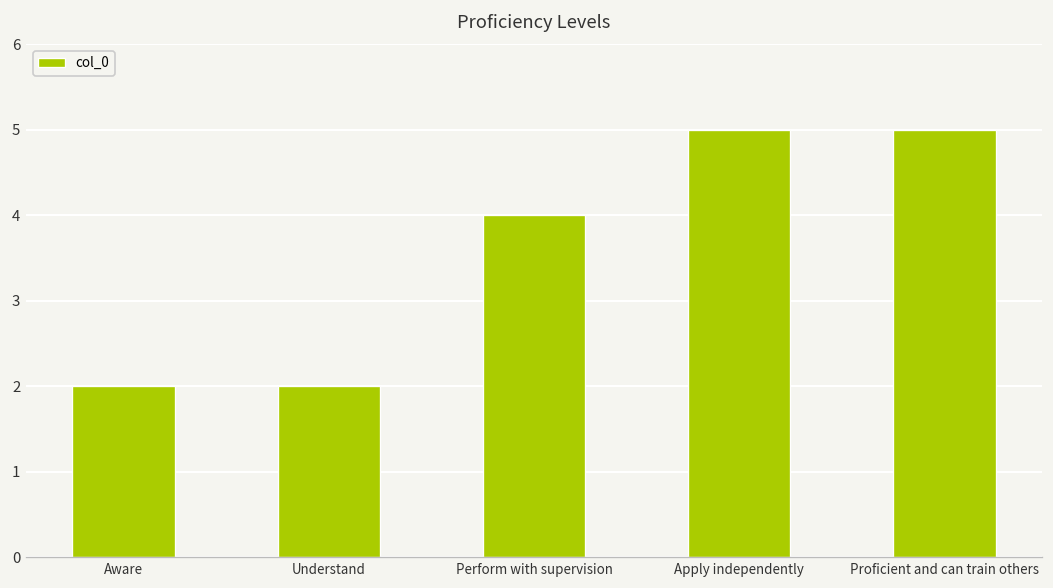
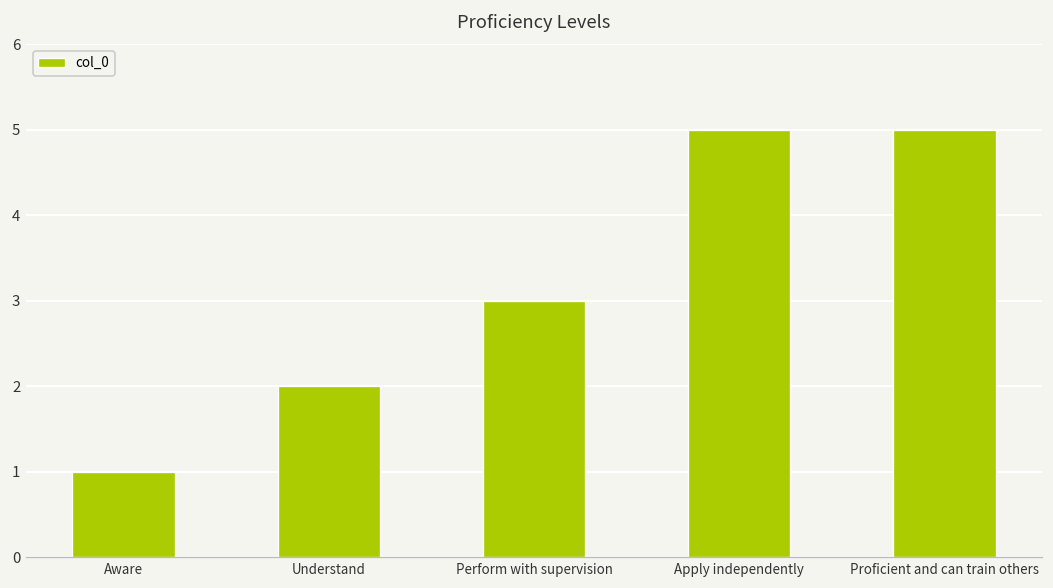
Aware: 2 -> 1
Perform with supervision: 4 -> 3
